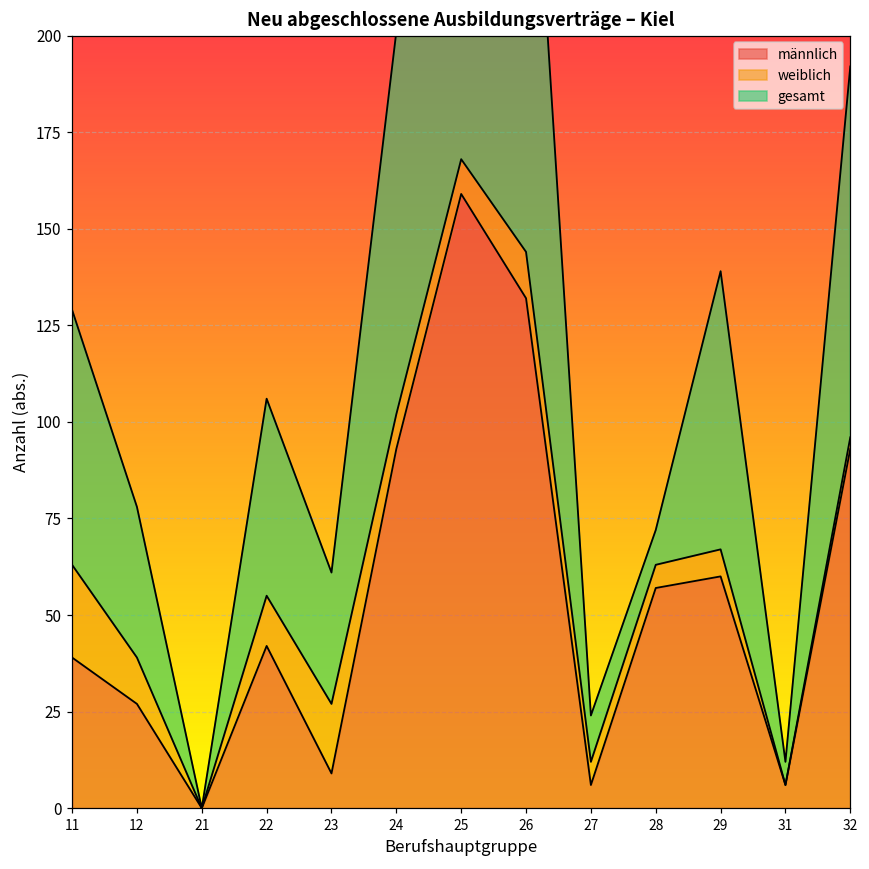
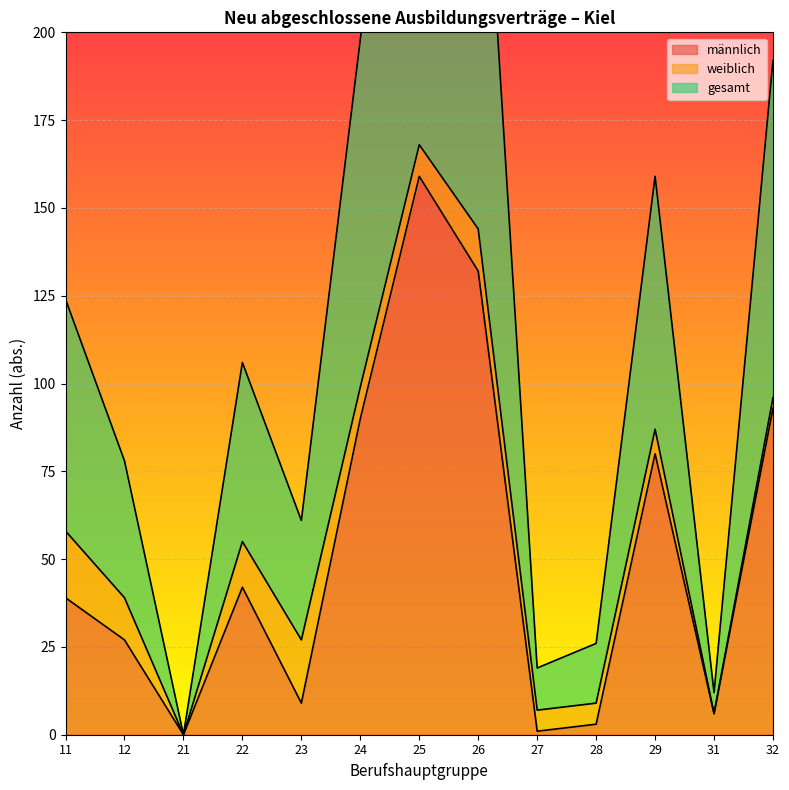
weiblich, 11: 24 -> 19
männlich, 24: 93 -> 90
männlich, 27: 6 -> 1
männlich, 28: 57 -> 3
gesamt, 28: 9 -> 17
männlich, 29: 60 -> 80
